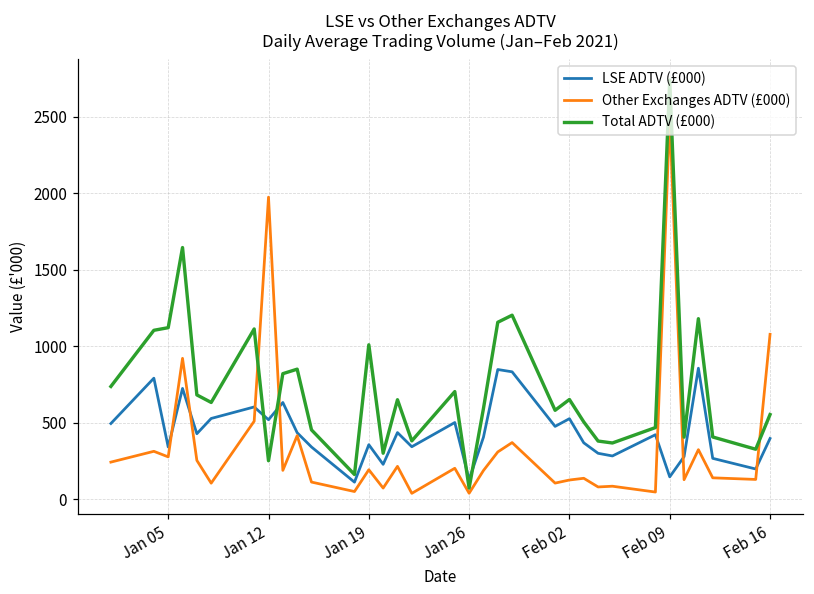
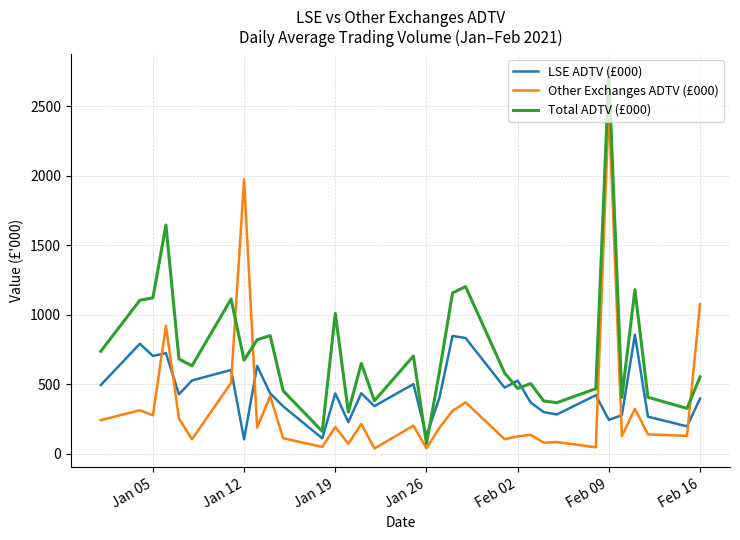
LSE ADTV (£000), Jan 05: 340 -> 700
LSE ADTV (£000), Jan 12: 520 -> 100
Total ADTV (£000), Jan 12: 250 -> 670
LSE ADTV (£000), Jan 19: 360 -> 430
Total ADTV (£000), Feb 02: 650 -> 470
LSE ADTV (£000), Feb 09: 150 -> 240
